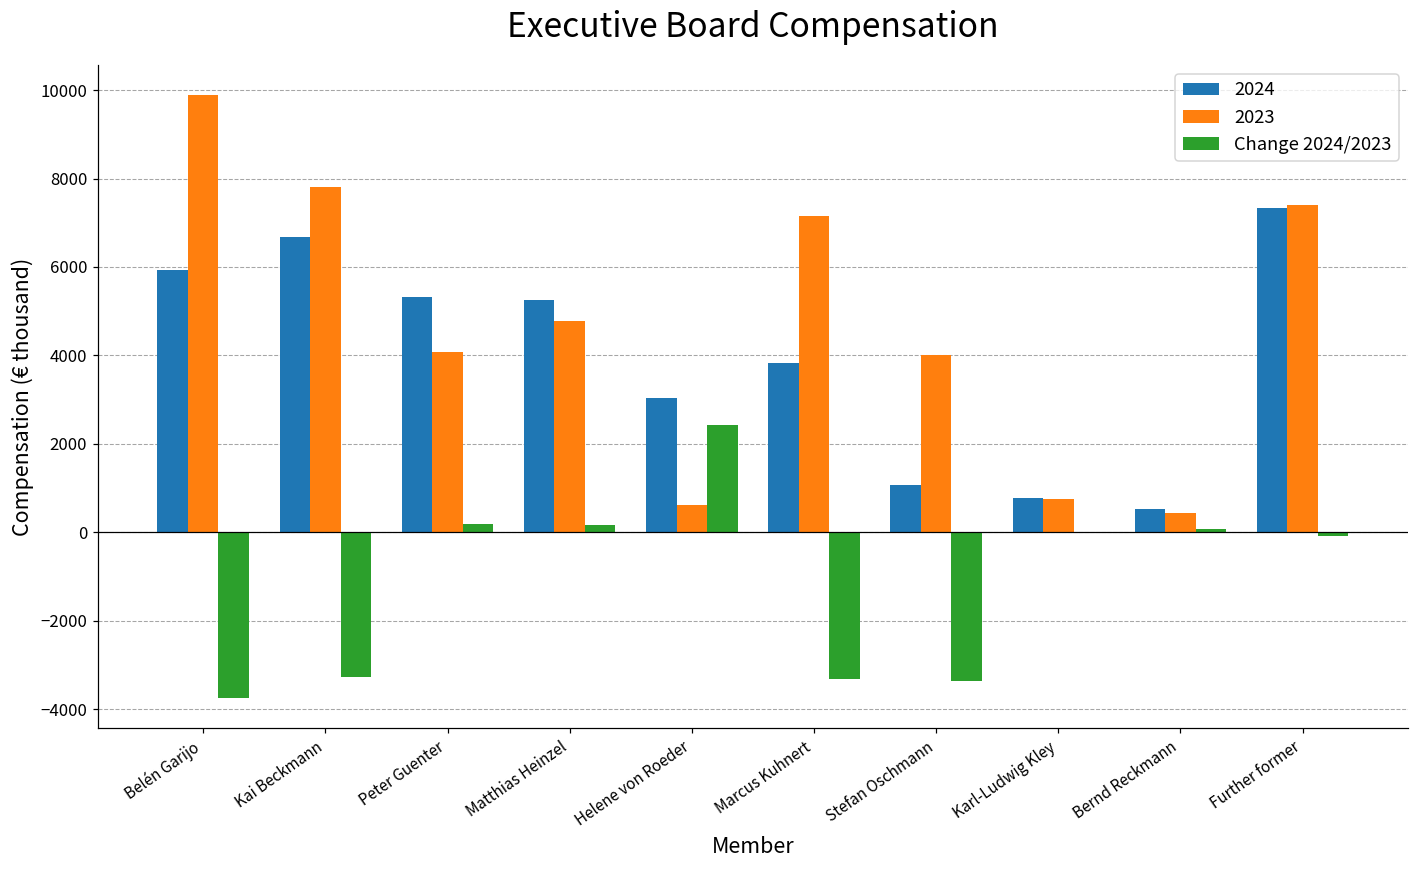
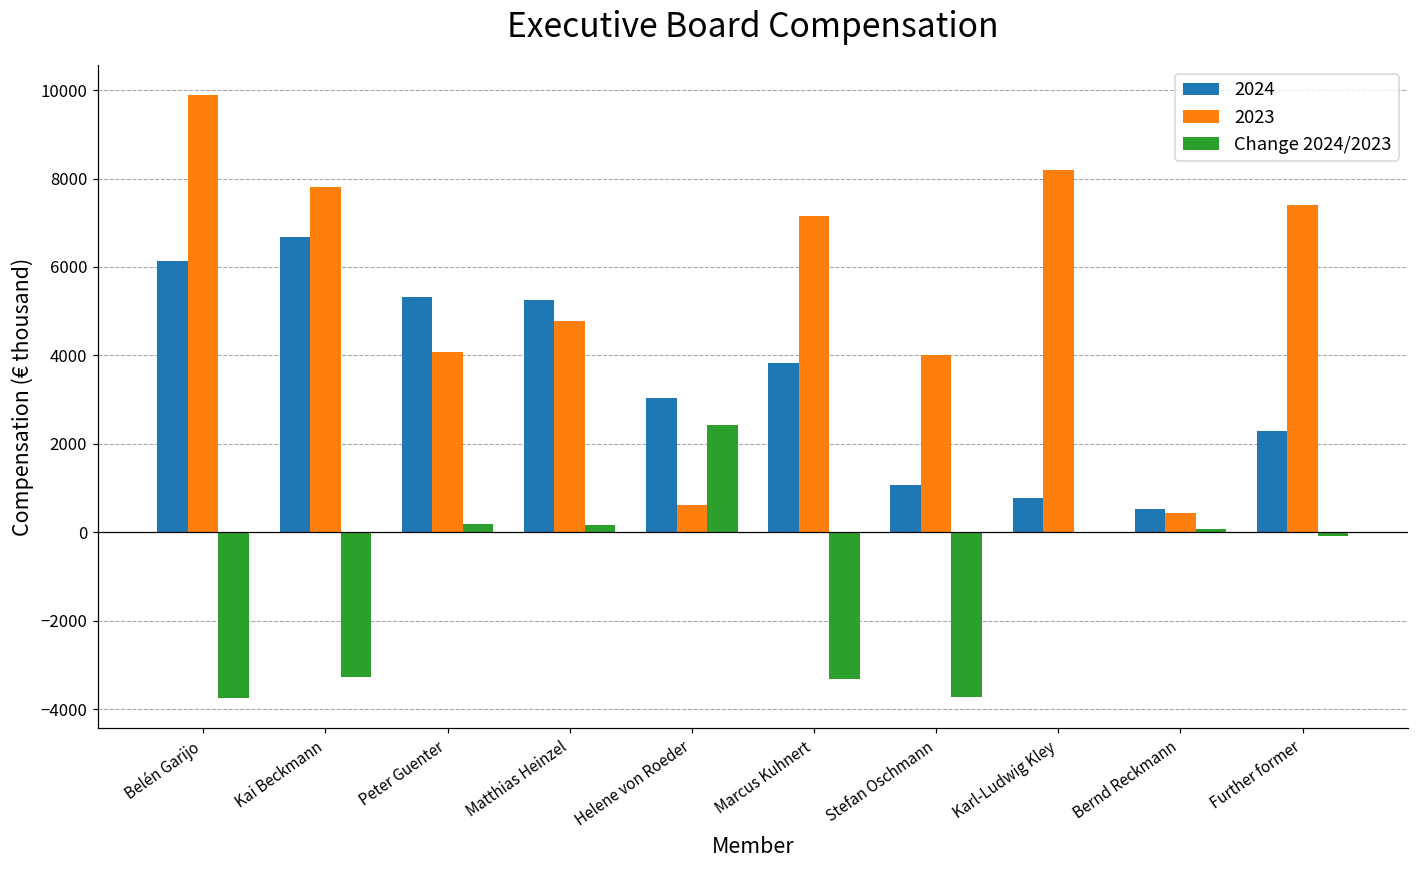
2024, Belén Garijo: 5900 -> 6100
Change 2024/2023, Stefan Oschmann: -3400 -> -3700
2023, Karl-Ludwig Kley: 800 -> 8200
2024, Further former: 7300 -> 2300
